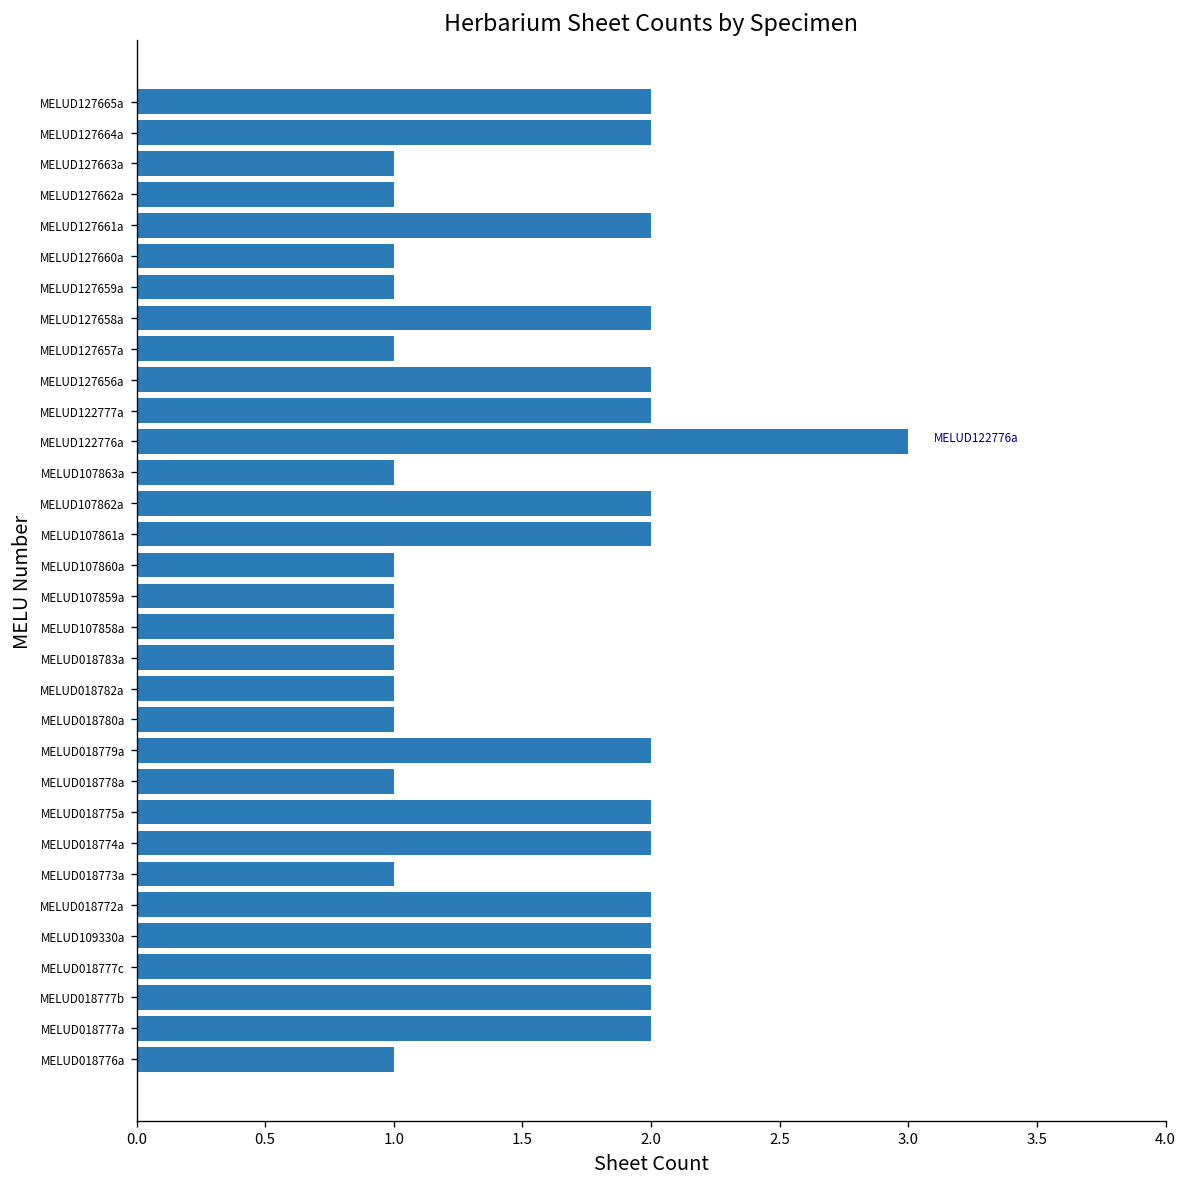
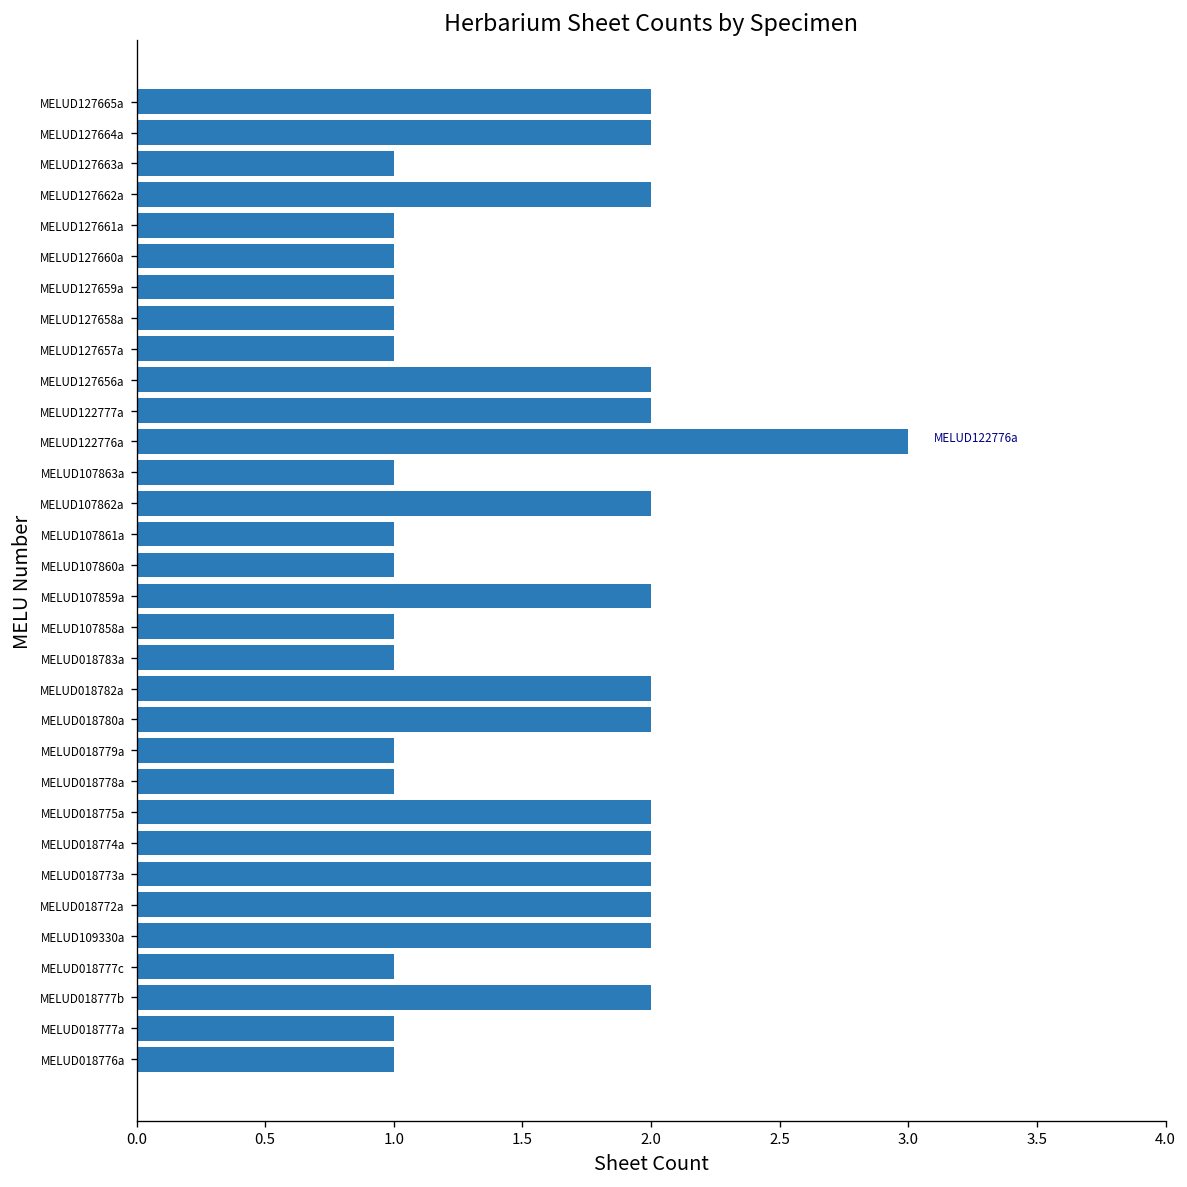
MELUD127662a: 1 -> 2
MELUD127661a: 2 -> 1
MELUD127658a: 2 -> 1
MELUD107861a: 2 -> 1
MELUD107859a: 1 -> 2
MELUD018782a: 1 -> 2
MELUD018780a: 1 -> 2
MELUD018779a: 2 -> 1
MELUD018773a: 1 -> 2
MELUD018777c: 2 -> 1
MELUD018777a: 2 -> 1
